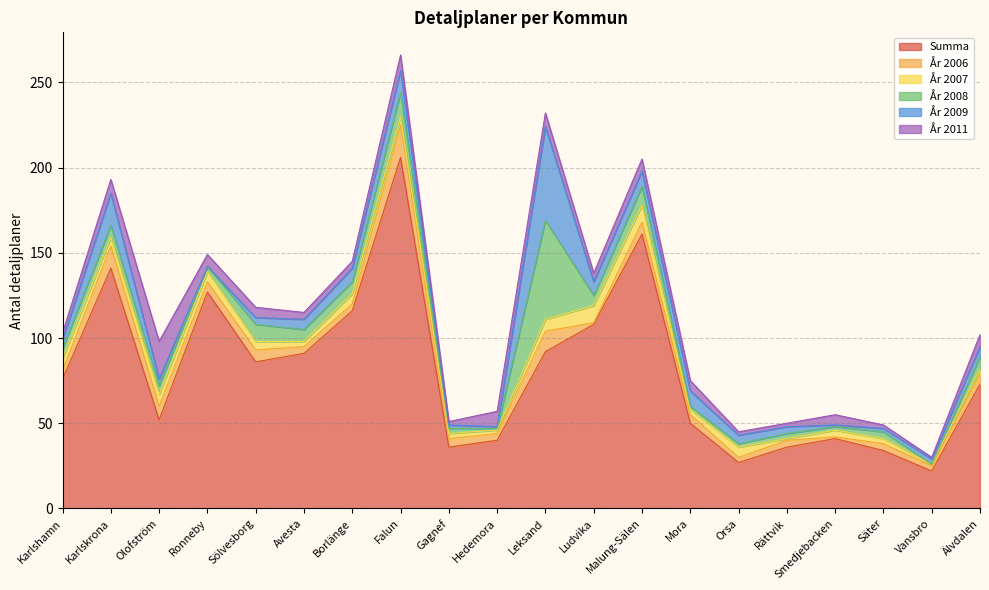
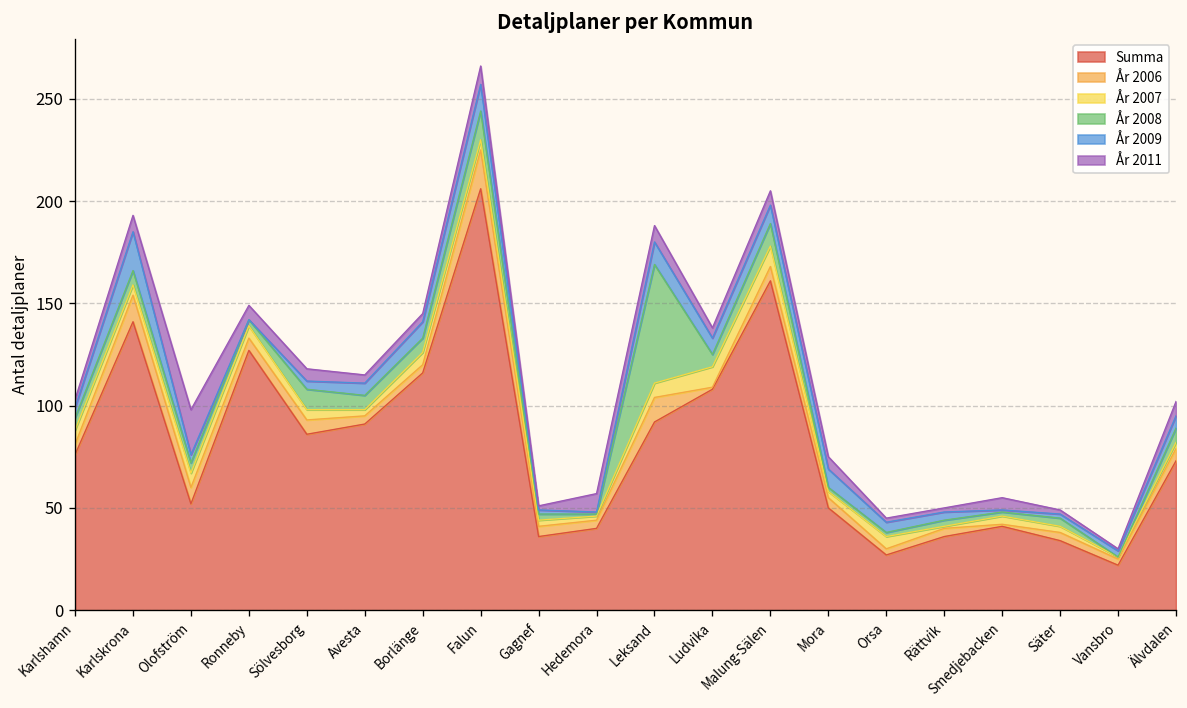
År 2009, Leksand: 55 -> 11
